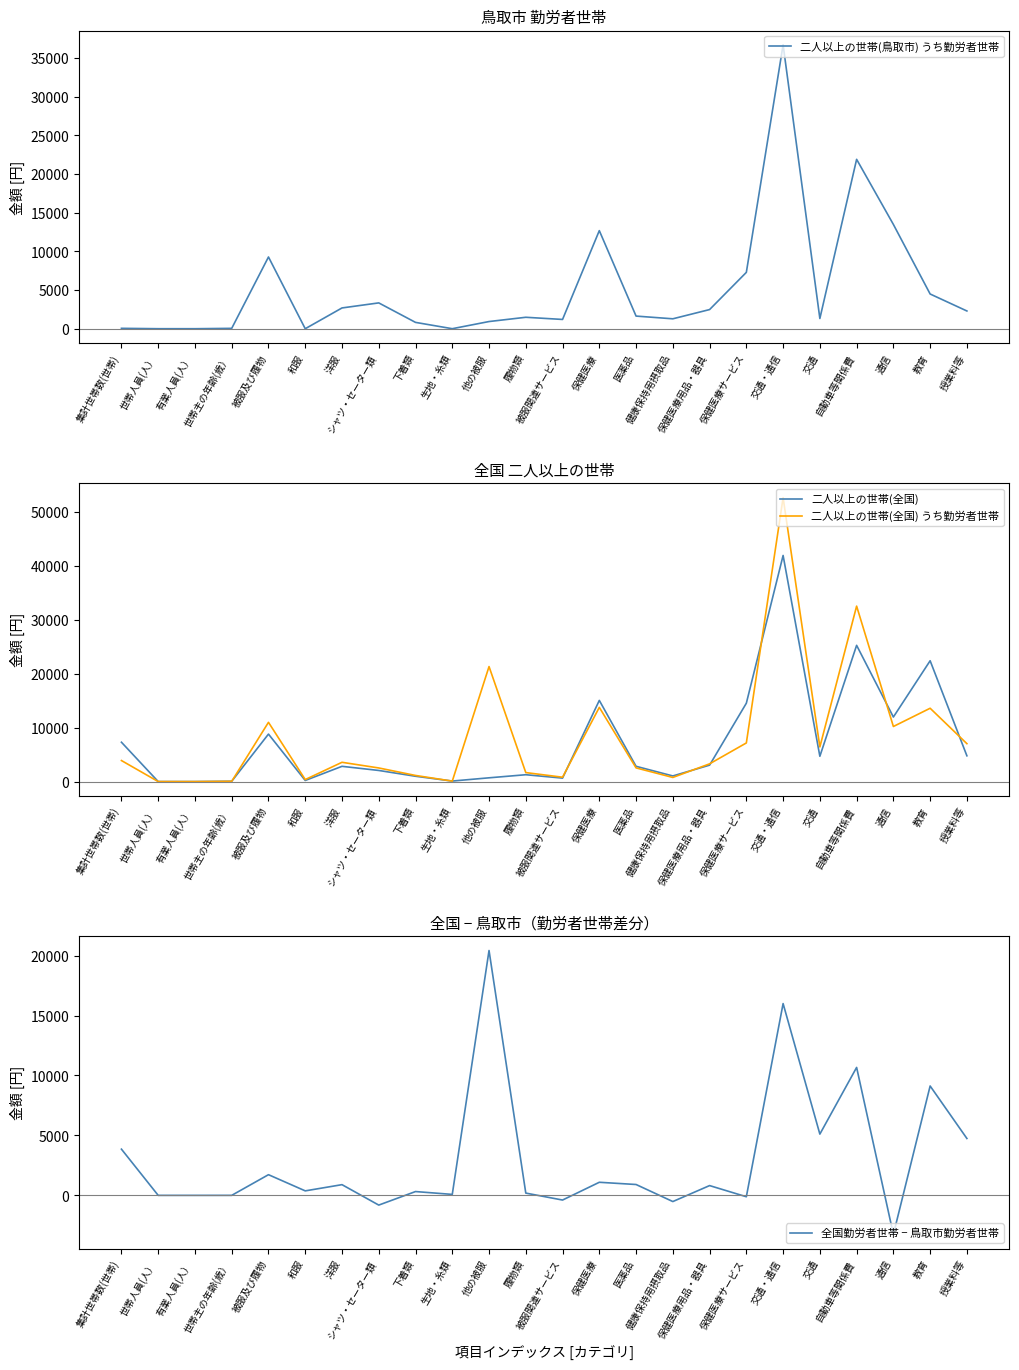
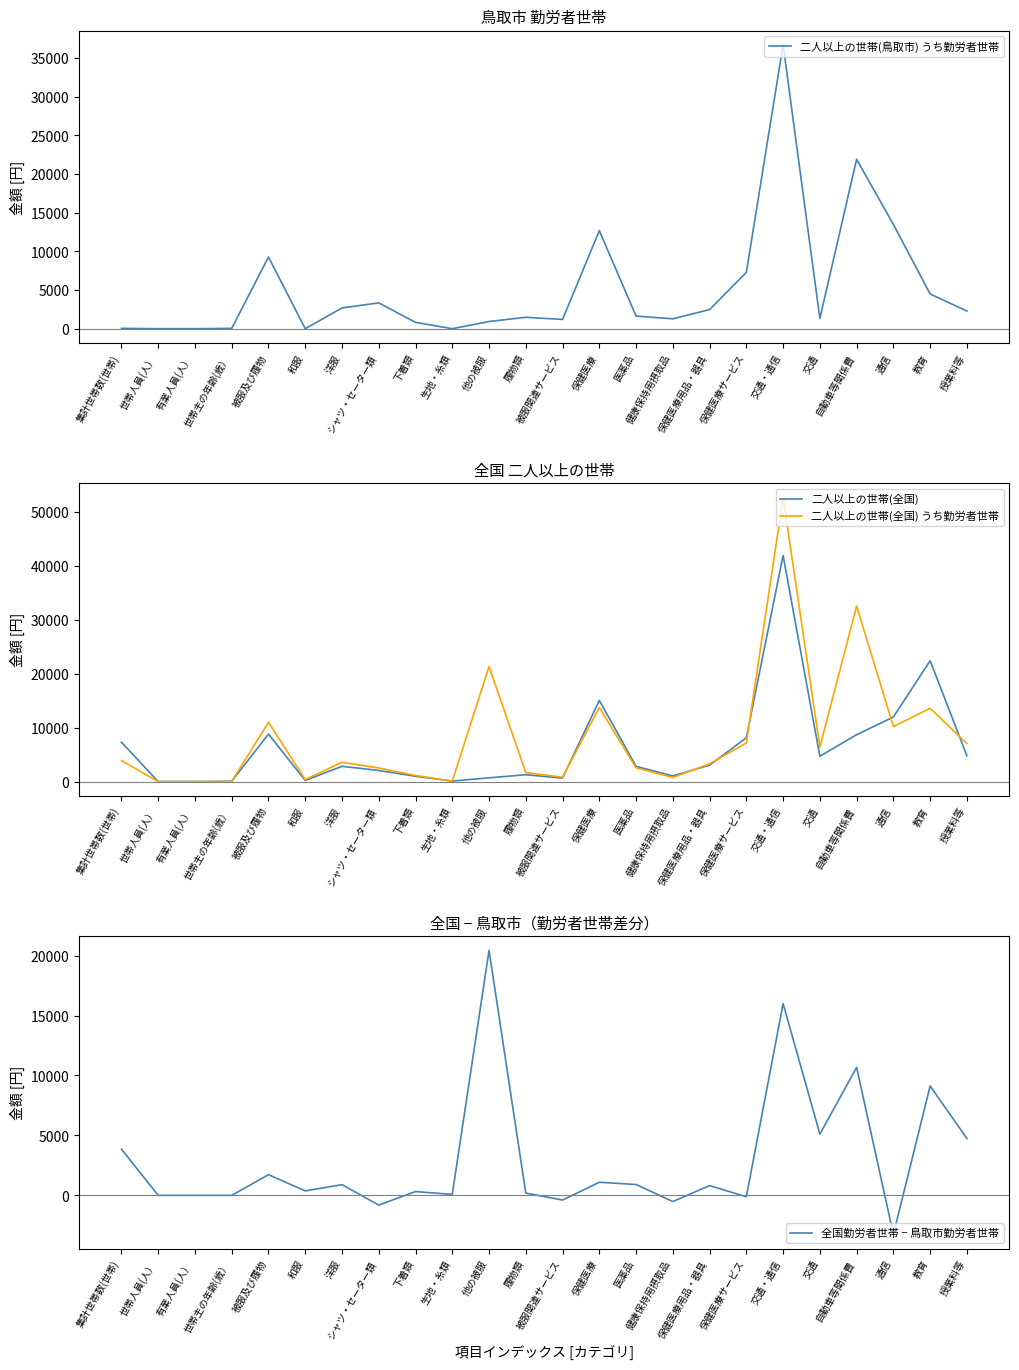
全国 二人以上の世帯, 二人以上の世帯(全国), 保健医療サービス: 15000 -> 8000
全国 二人以上の世帯, 二人以上の世帯(全国), 自動車等関係費: 25000 -> 9000
